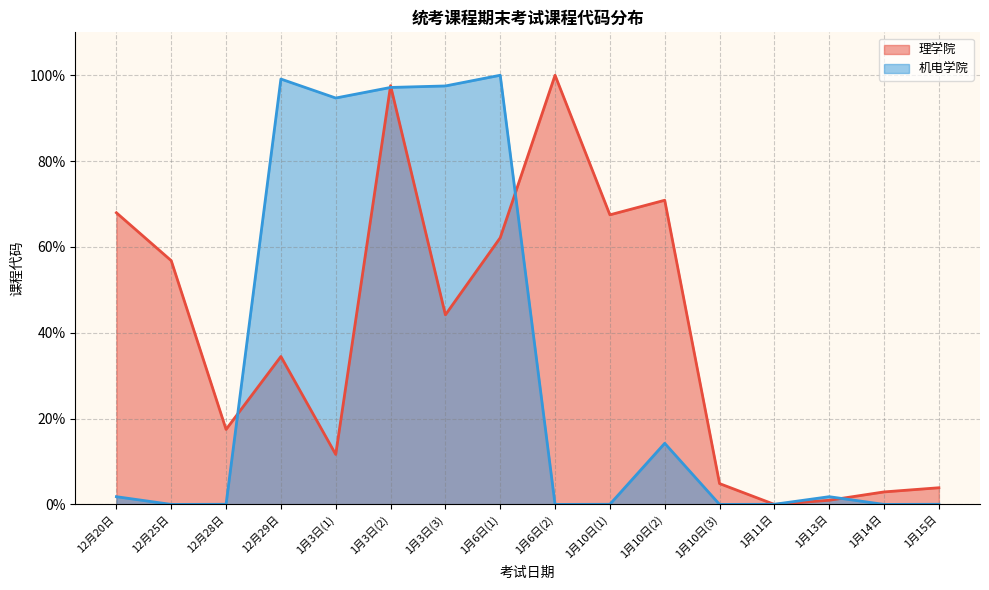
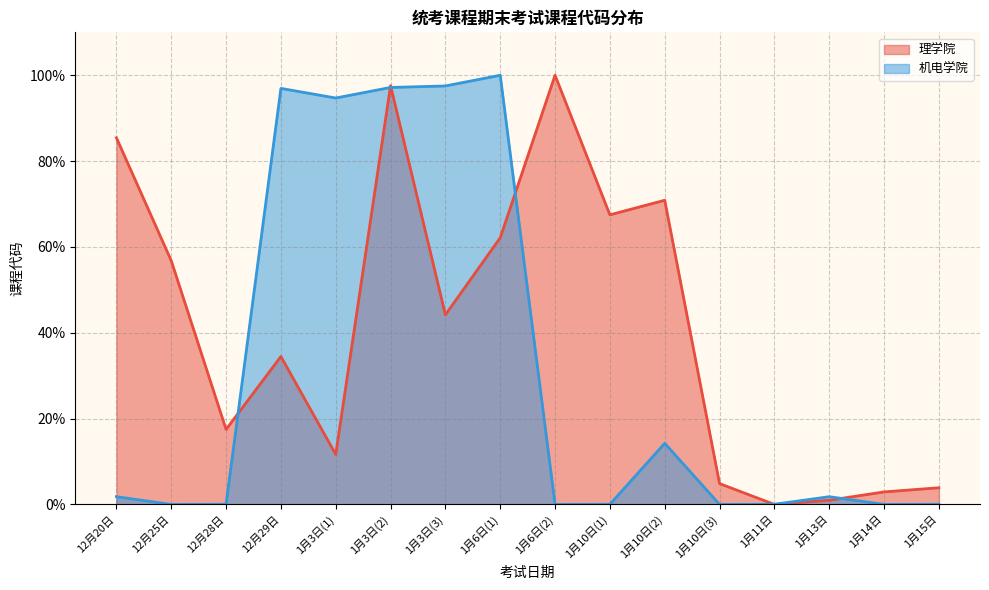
理学院, 12月20日: 68% -> 85%
机电学院, 12月29日: 99% -> 97%
